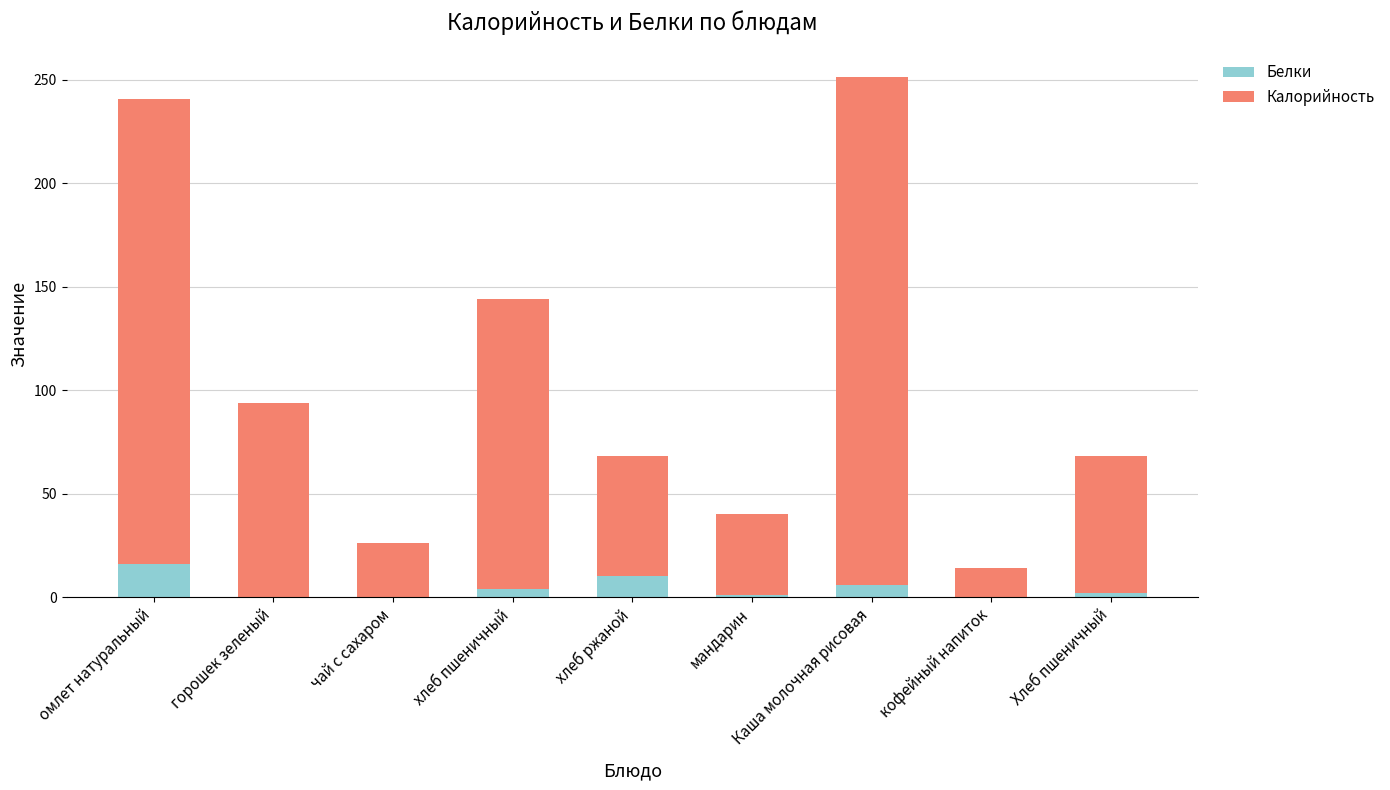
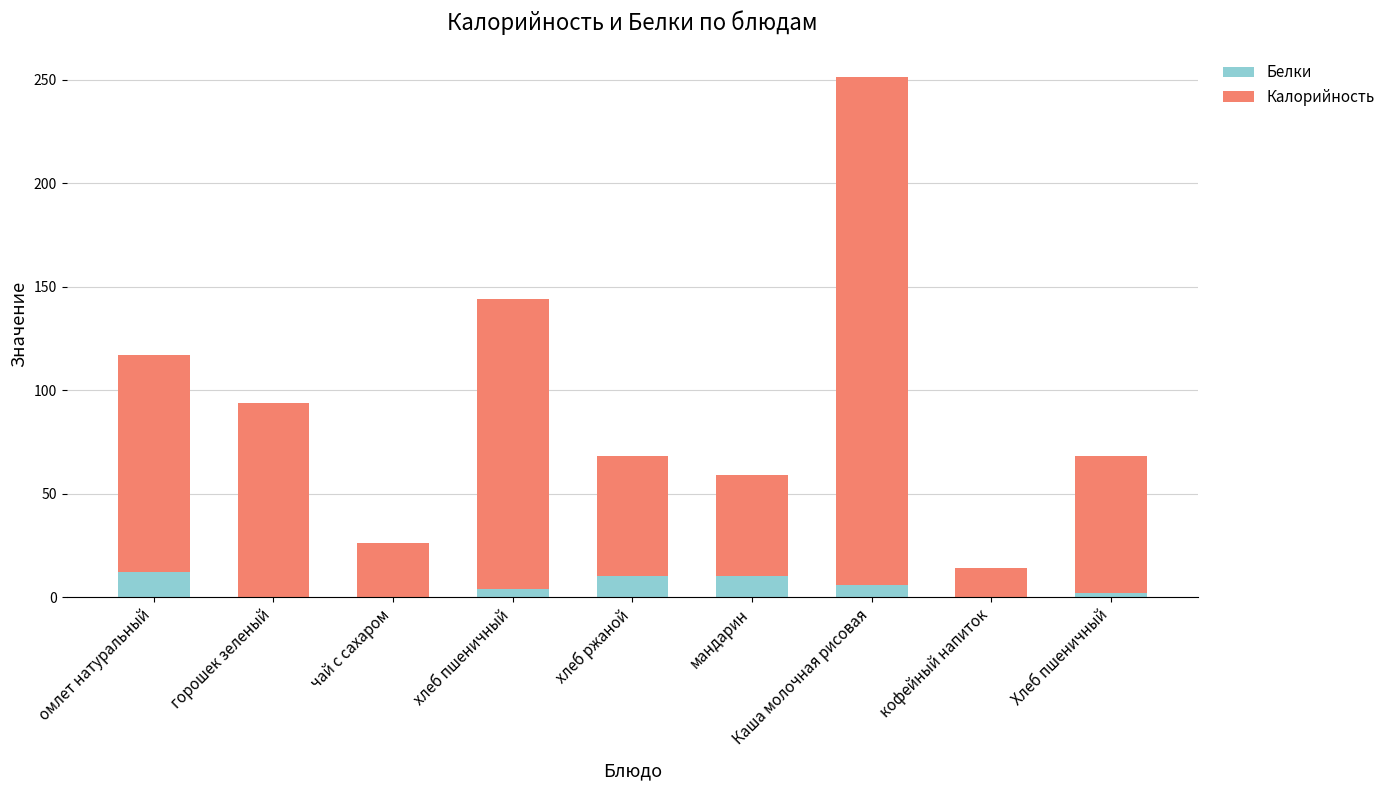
Белки, омлет натуральный: 16 -> 12
Калорийность, омлет натуральный: 225 -> 105
Белки, мандарин: 1 -> 10
Калорийность, мандарин: 39 -> 49
